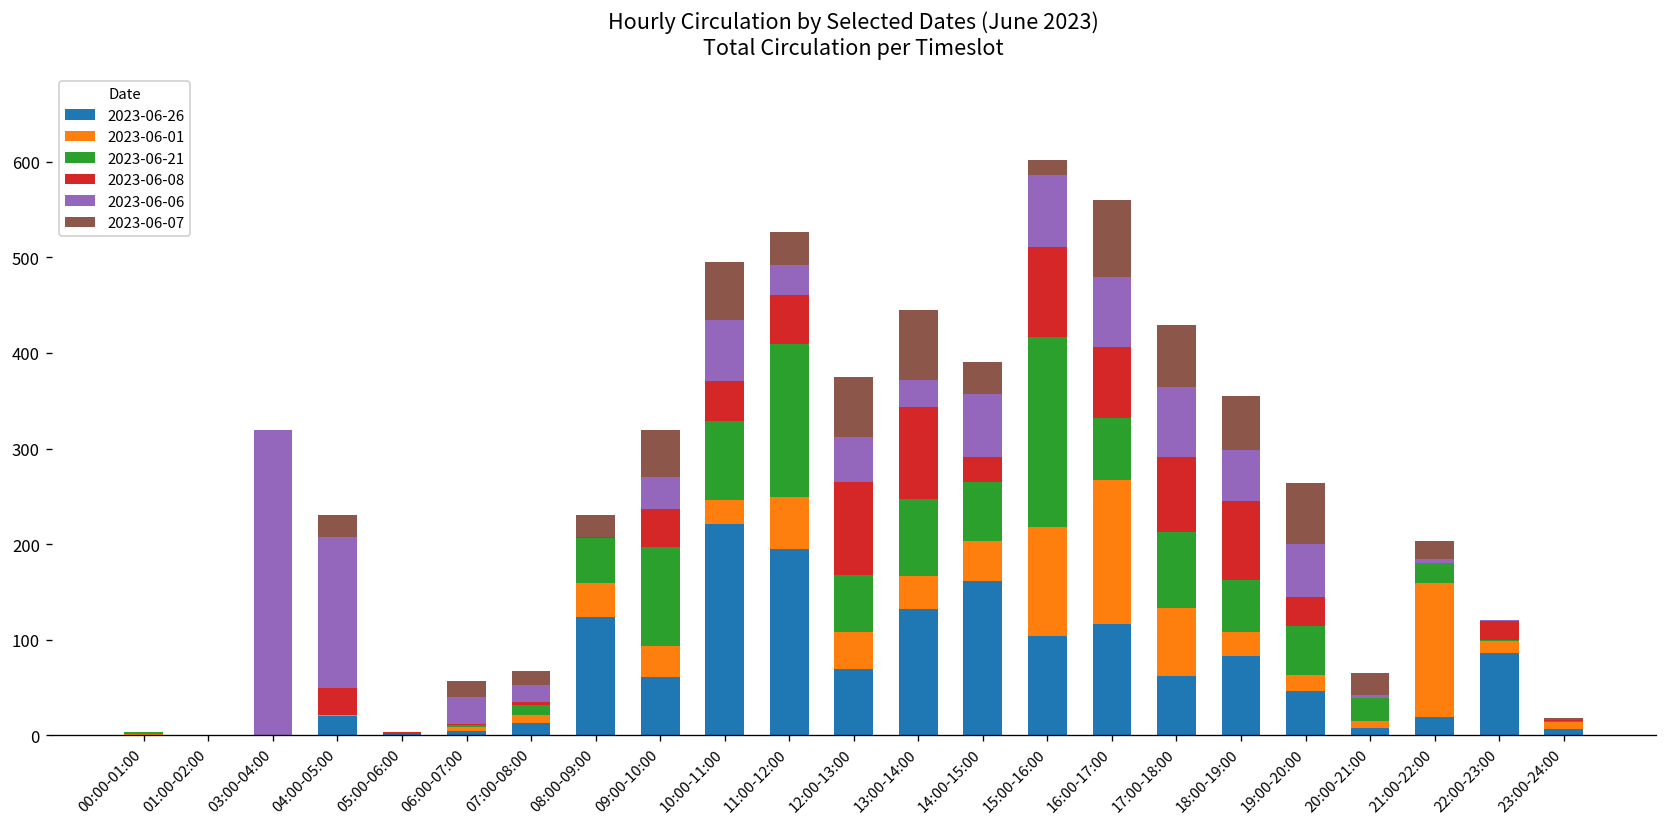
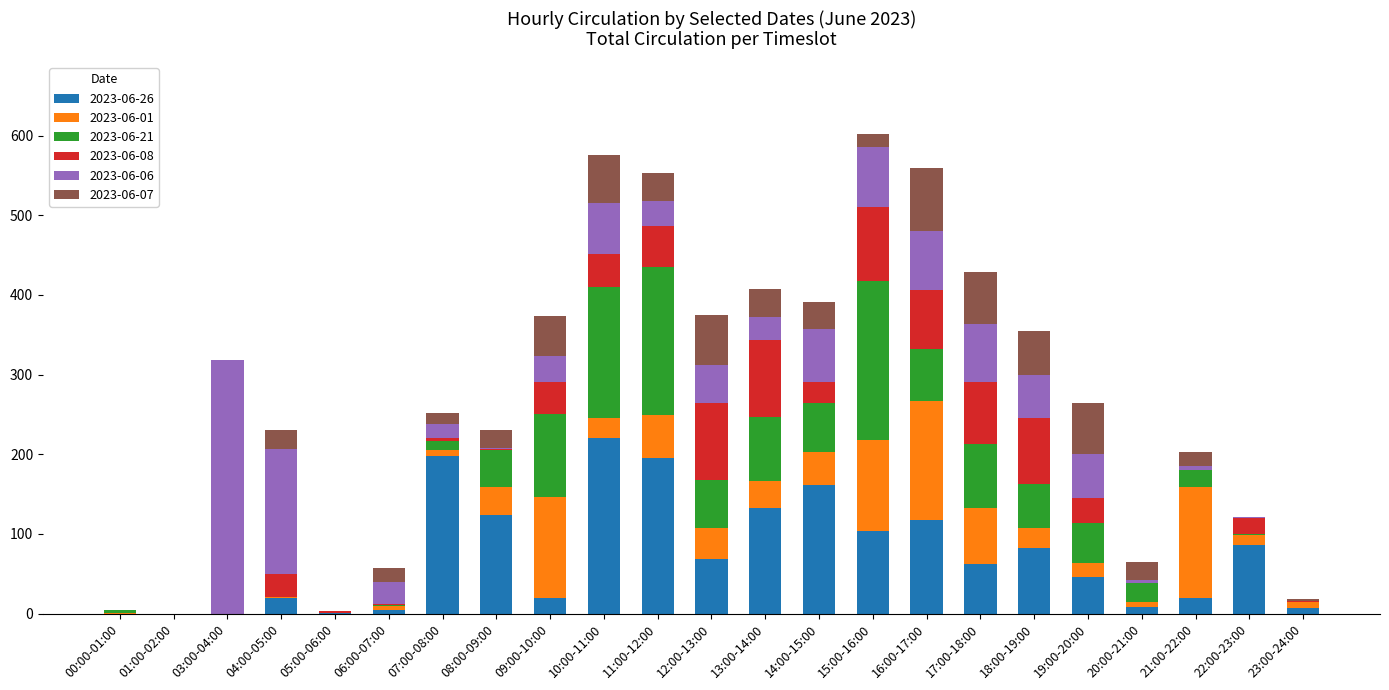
2023-06-26, 07:00-08:00: 10 -> 200
2023-06-26, 09:00-10:00: 60 -> 20
2023-06-01, 09:00-10:00: 30 -> 130
2023-06-21, 10:00-11:00: 80 -> 160
2023-06-21, 11:00-12:00: 160 -> 190
2023-06-07, 13:00-14:00: 70 -> 40
